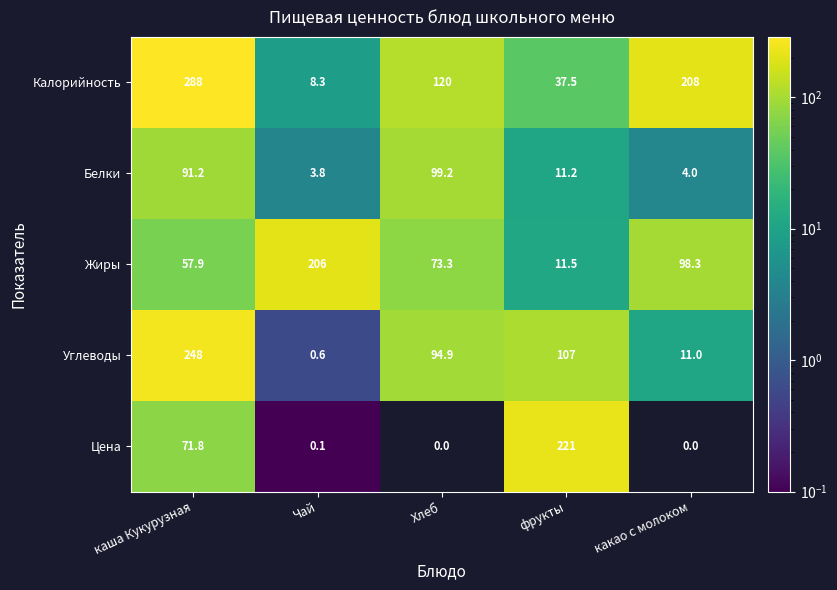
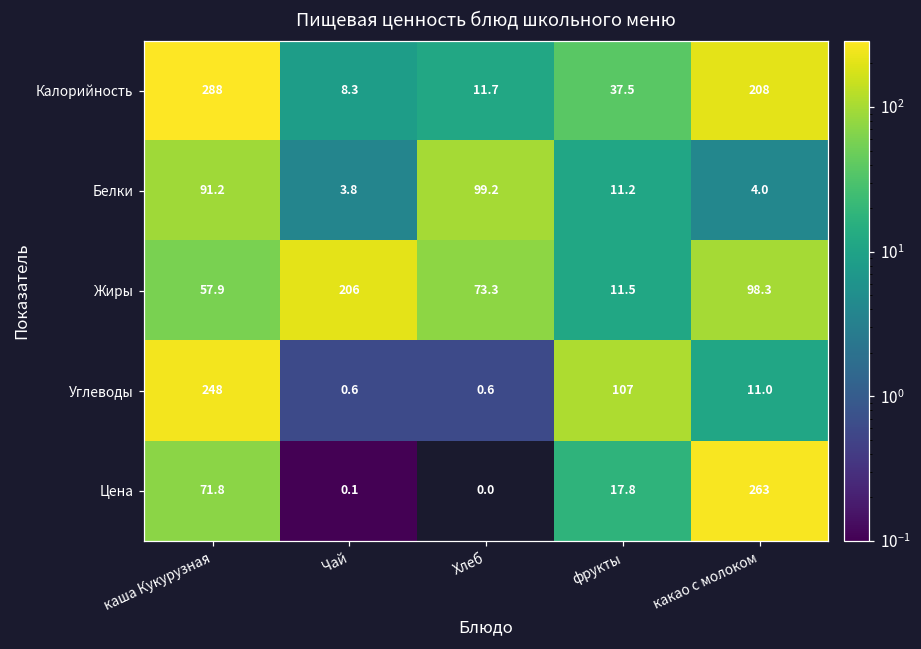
Калорийность, Хлеб: 120 -> 11.7
Углеводы, Хлеб: 94.9 -> 0.6
Цена, фрукты: 221 -> 17.8
Цена, какао с молоком: 0.0 -> 263
